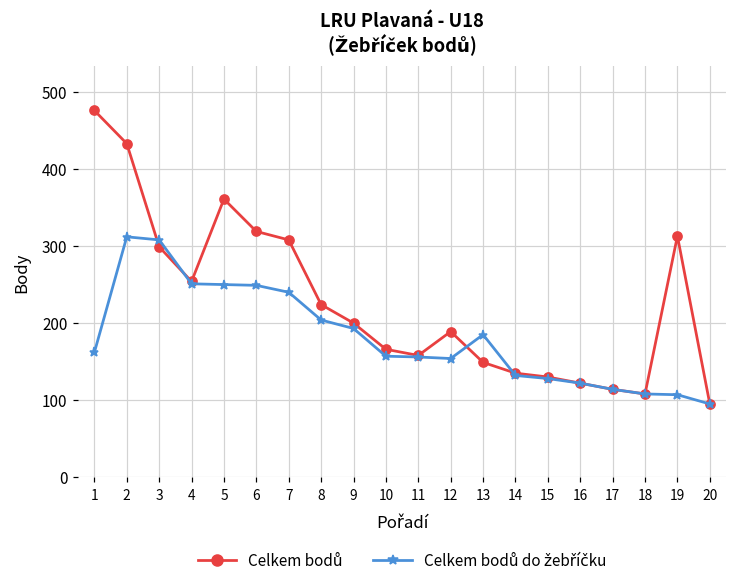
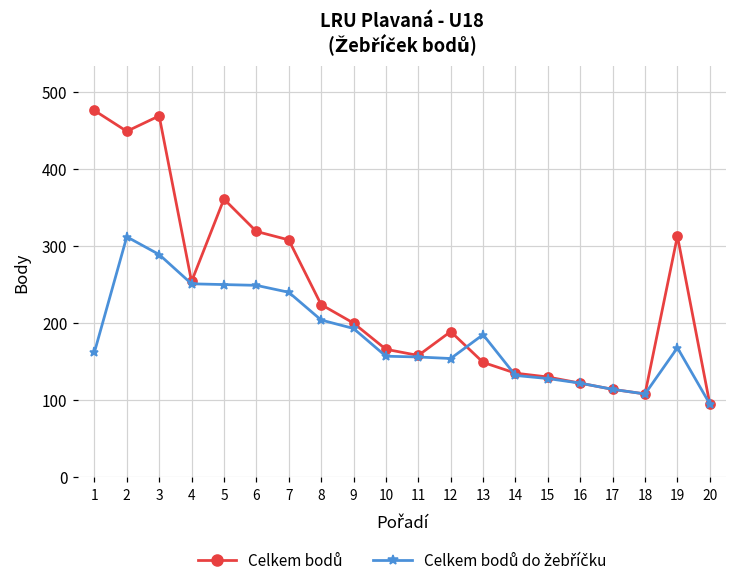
Celkem bodů, 2: 430 -> 450
Celkem bodů, 3: 300 -> 470
Celkem bodů do žebříčku, 3: 310 -> 290
Celkem bodů do žebříčku, 19: 110 -> 170
